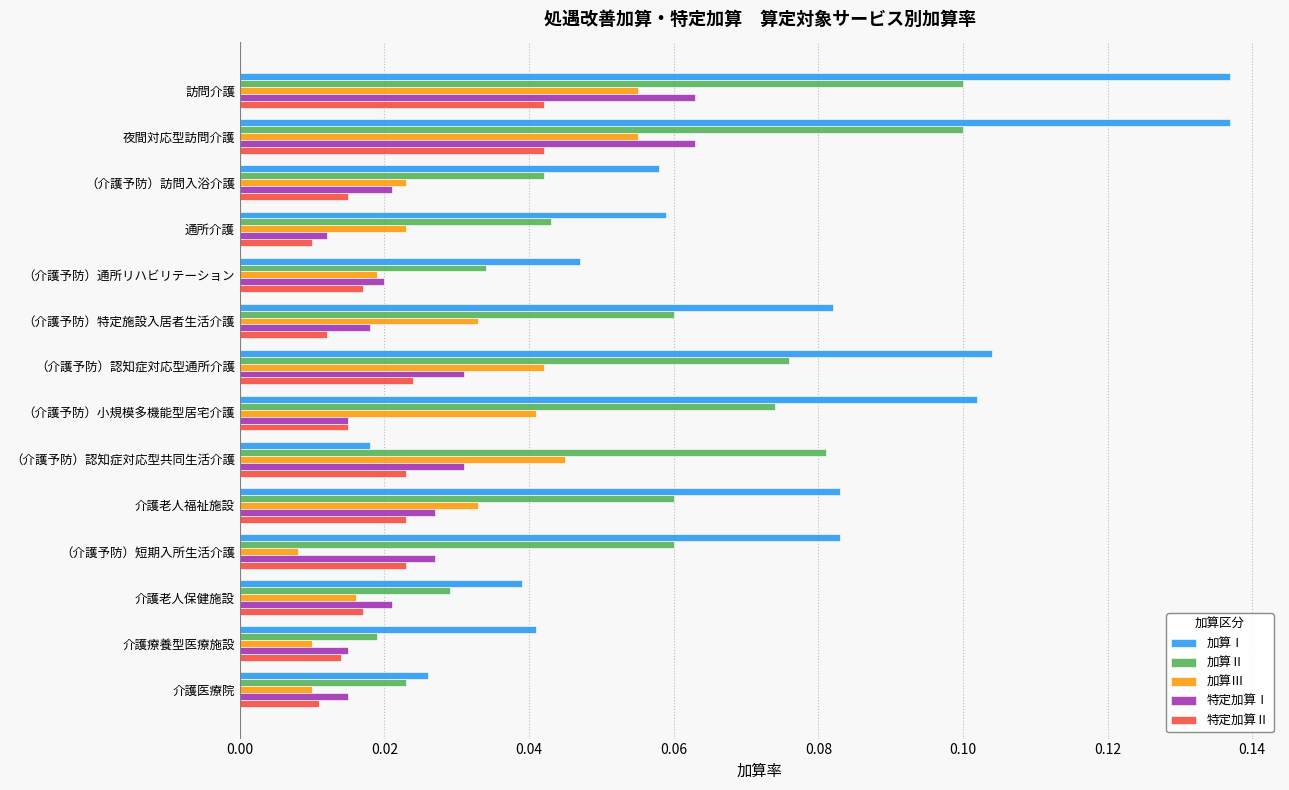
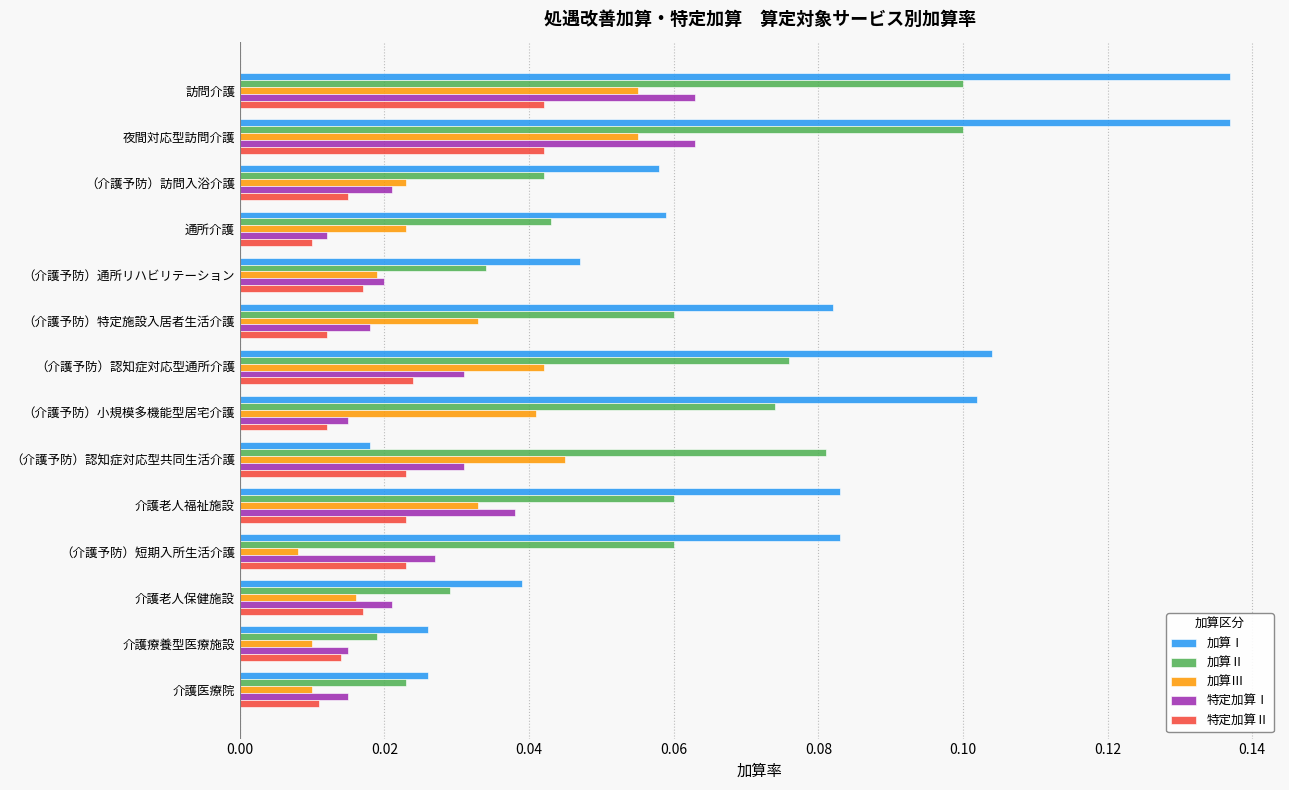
特定加算Ⅱ, （介護予防）小規模多機能型居宅介護: 0.015 -> 0.012
特定加算Ⅰ, 介護老人福祉施設: 0.027 -> 0.038
加算Ⅰ, 介護療養型医療施設: 0.041 -> 0.026
